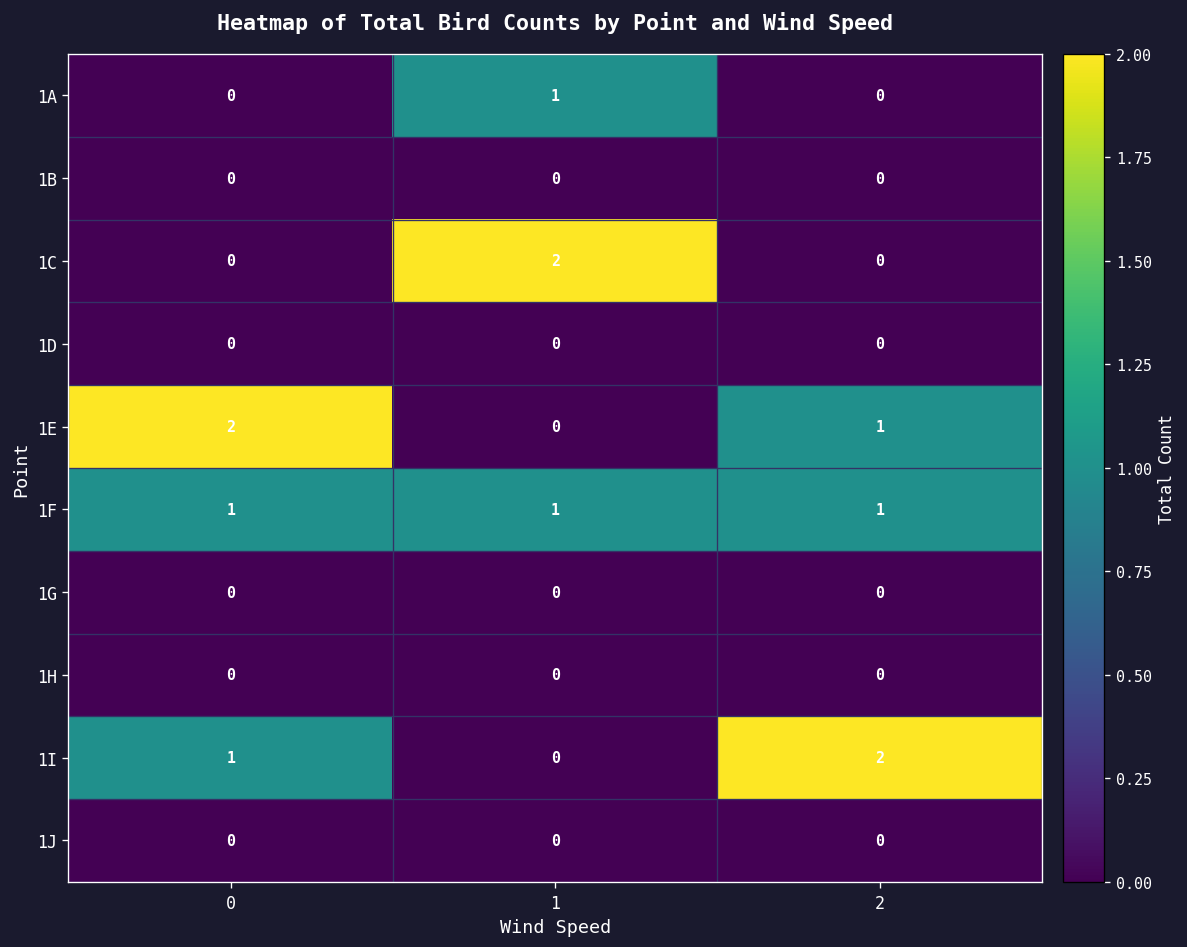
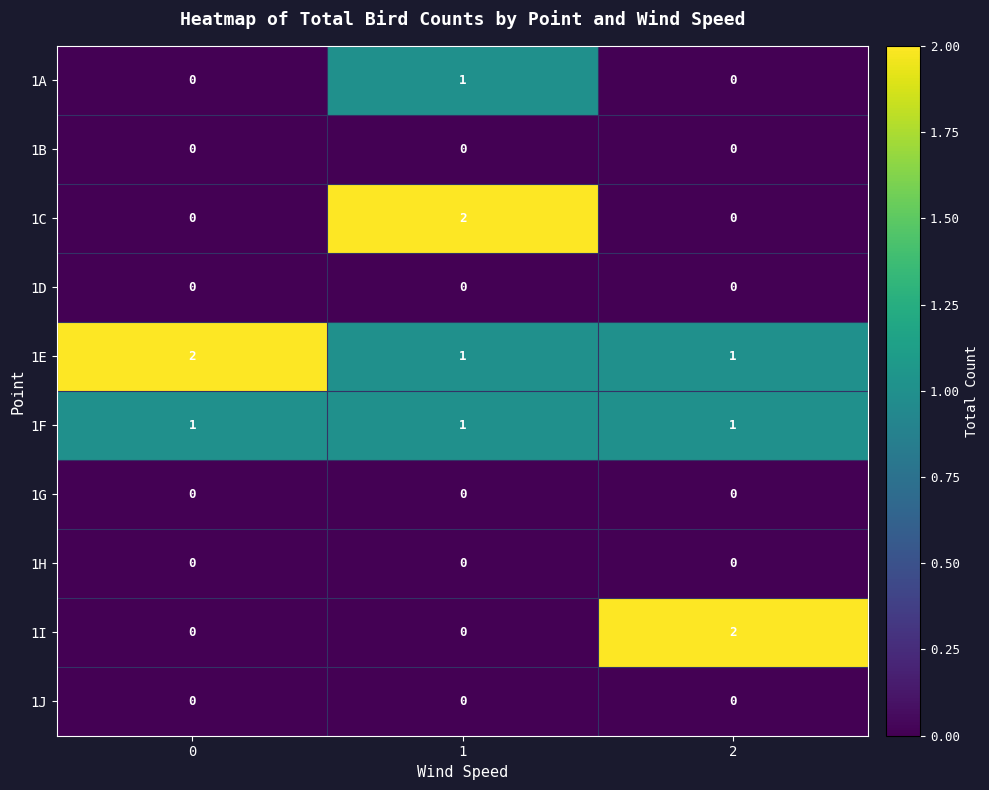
1E, 1: 0 -> 1
1I, 0: 1 -> 0
